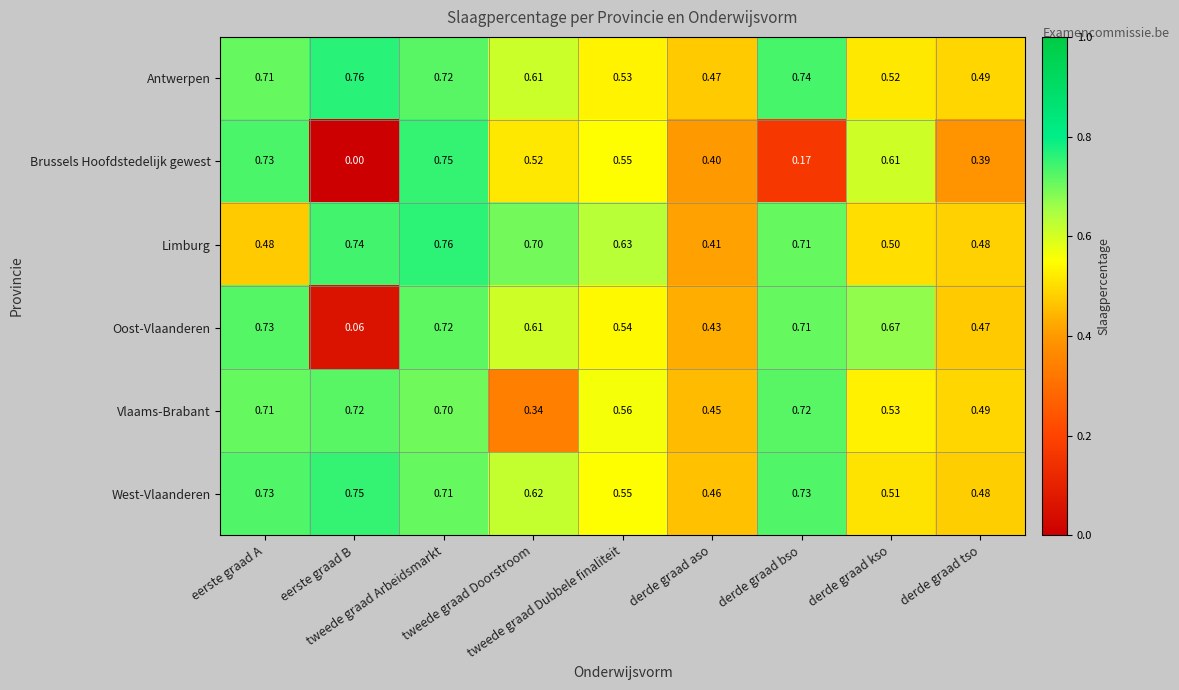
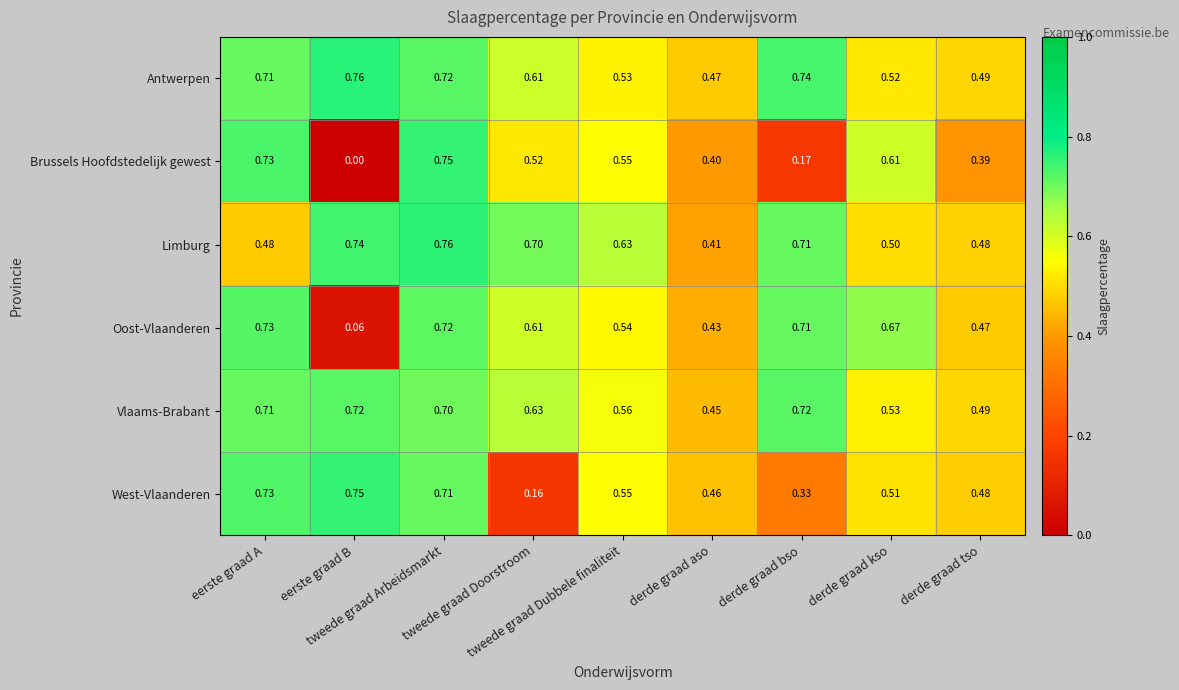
Vlaams-Brabant, tweede graad Doorstroom: 0.34 -> 0.63
West-Vlaanderen, tweede graad Doorstroom: 0.62 -> 0.16
West-Vlaanderen, derde graad bso: 0.73 -> 0.33
